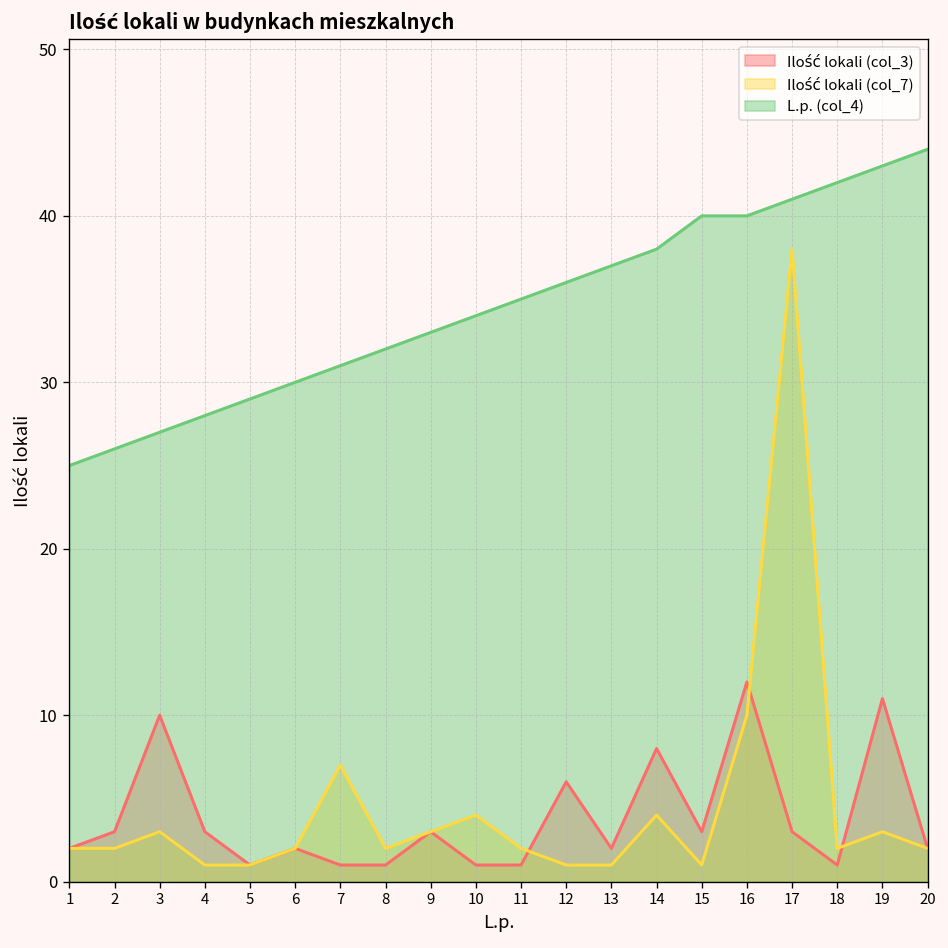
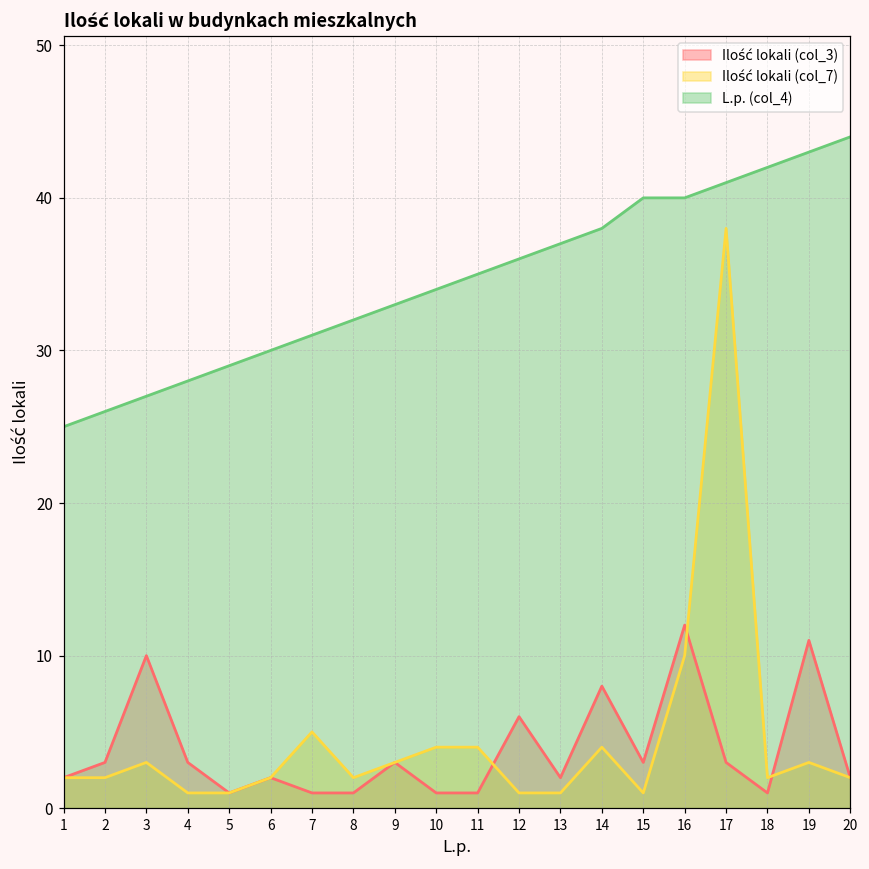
Ilość lokali (col_7), 7: 7 -> 5
Ilość lokali (col_7), 11: 2 -> 4
